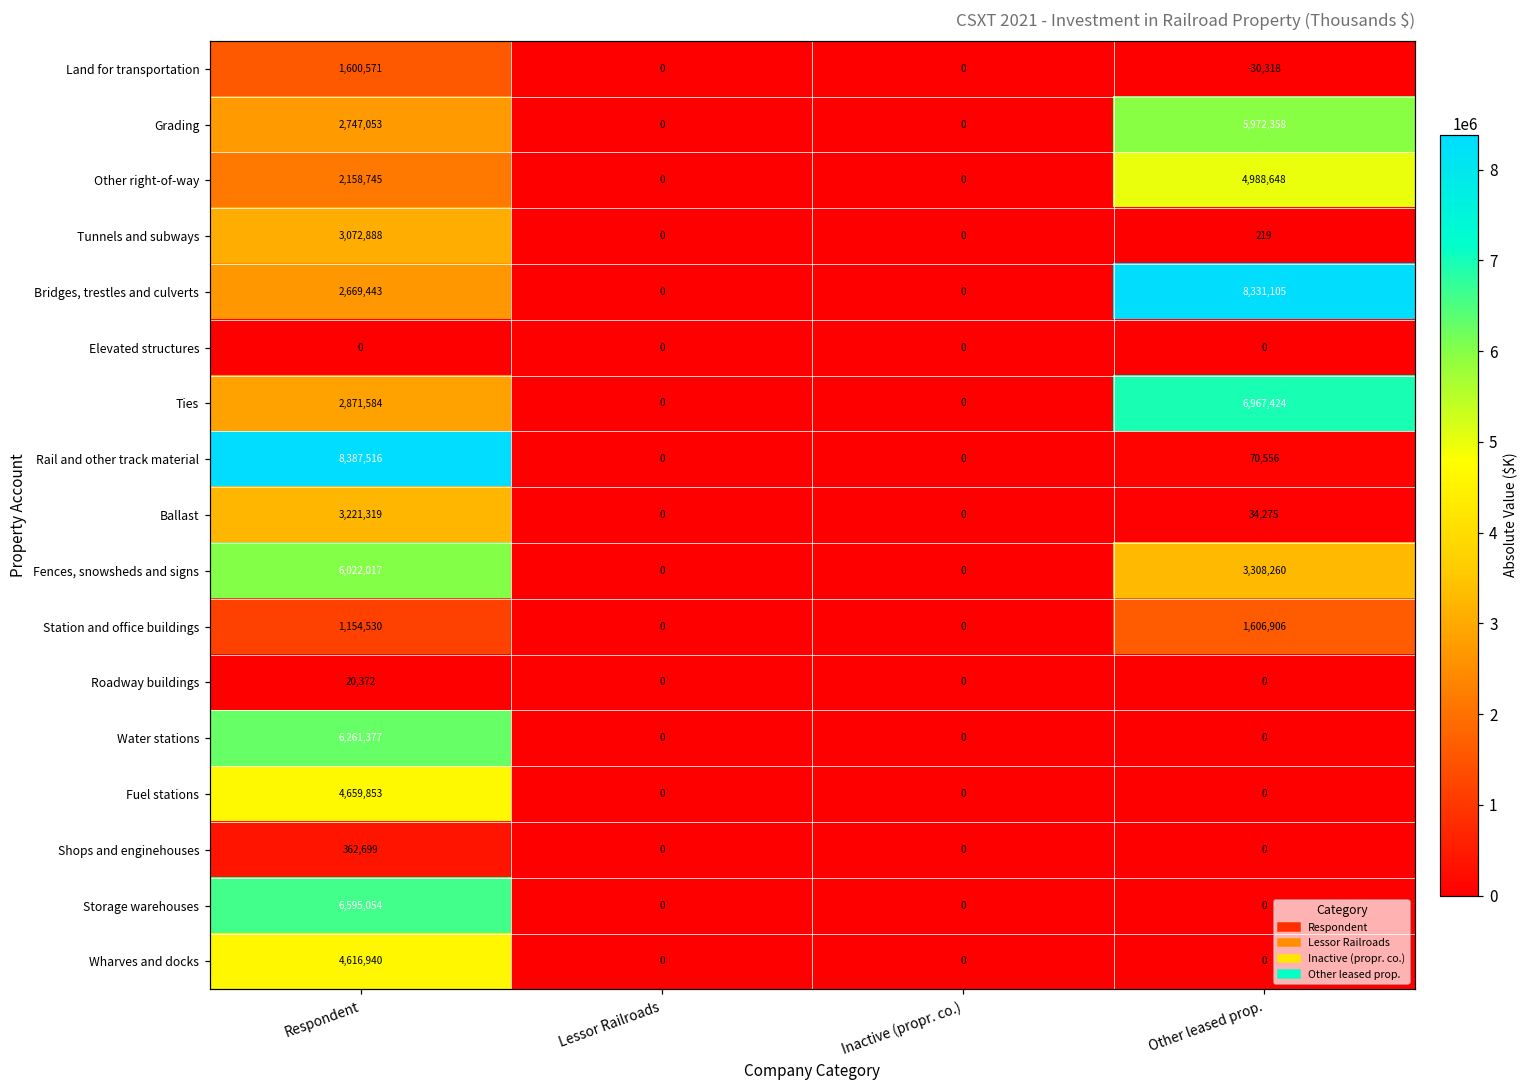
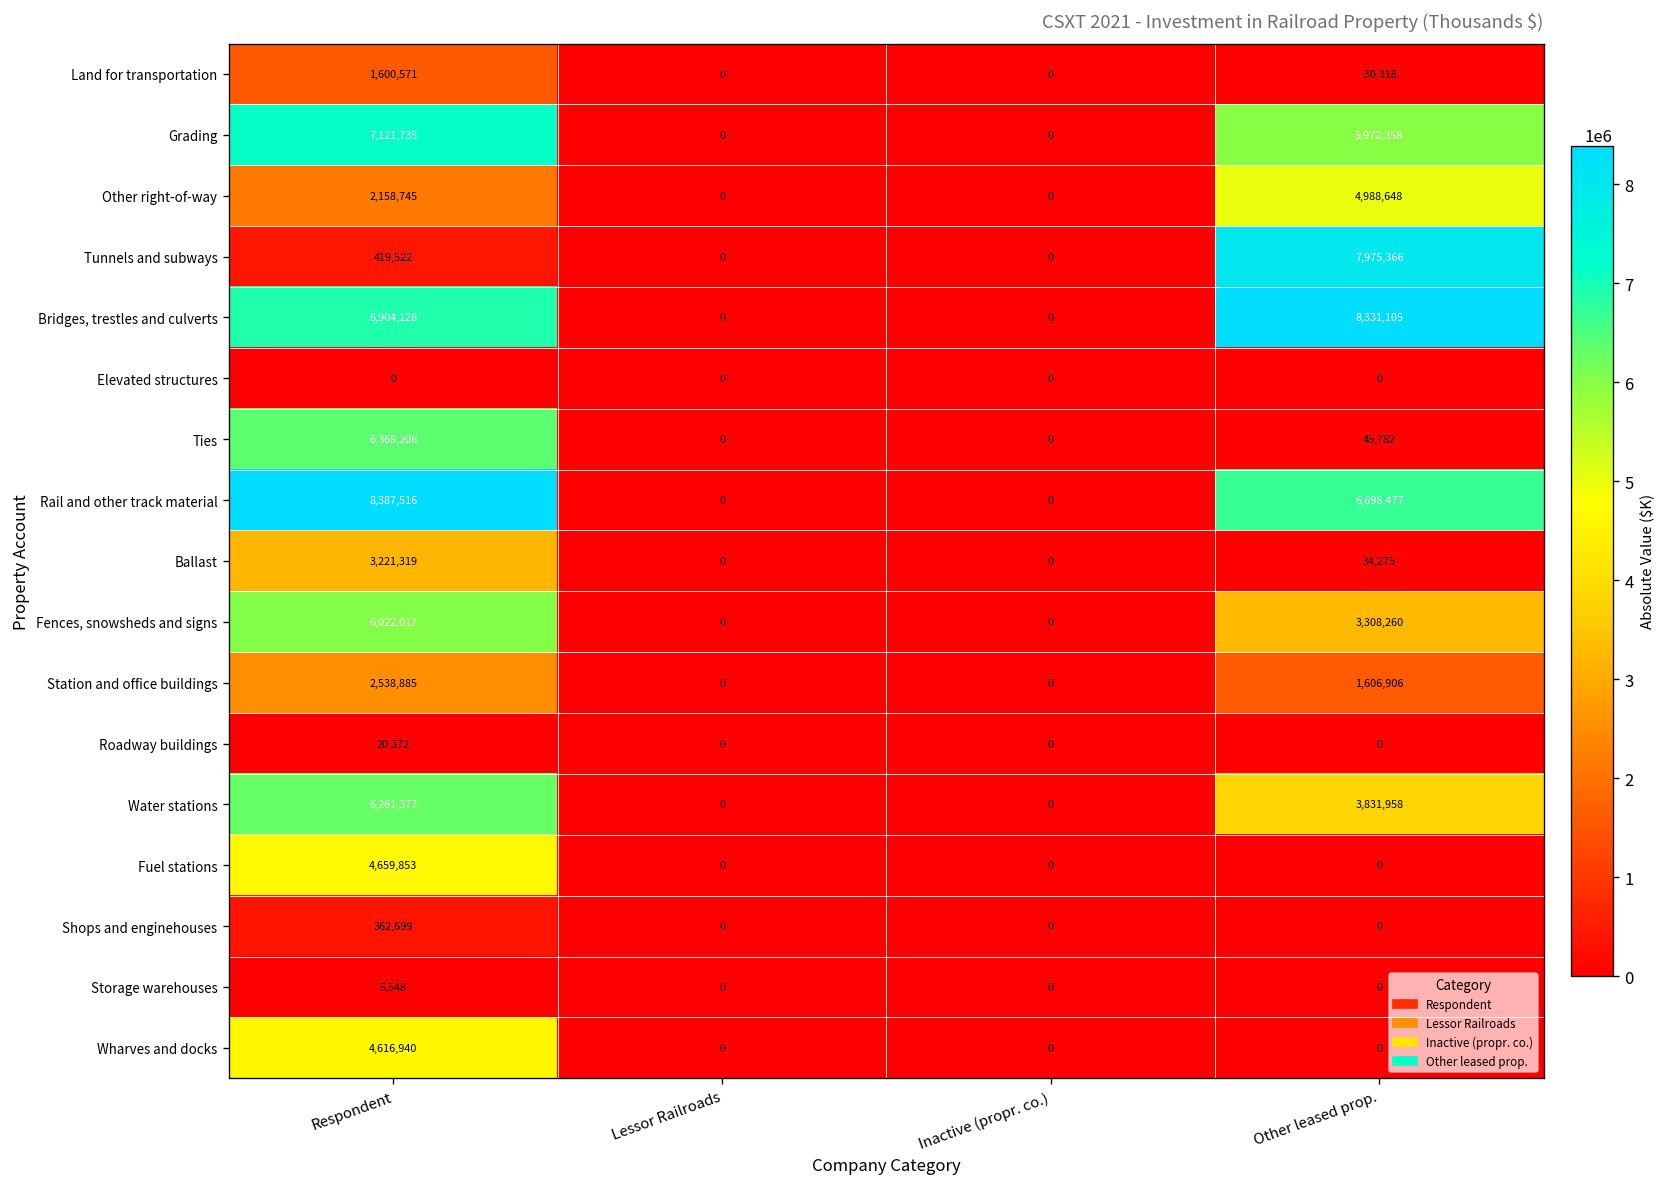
Grading, Respondent: 2,747,053 -> 7,121,735
Tunnels and subways, Respondent: 3,072,888 -> 419,522
Tunnels and subways, Other leased prop.: 219 -> 7,975,366
Bridges, trestles and culverts, Respondent: 2,669,443 -> 6,904,128
Ties, Respondent: 2,871,584 -> 6,368,206
Ties, Other leased prop.: 6,967,424 -> 45,782
Rail and other track material, Other leased prop.: 70,556 -> 6,696,477
Station and office buildings, Respondent: 1,154,530 -> 2,538,885
Water stations, Other leased prop.: 0 -> 3,831,958
Storage warehouses, Respondent: 6,595,054 -> 5,548
